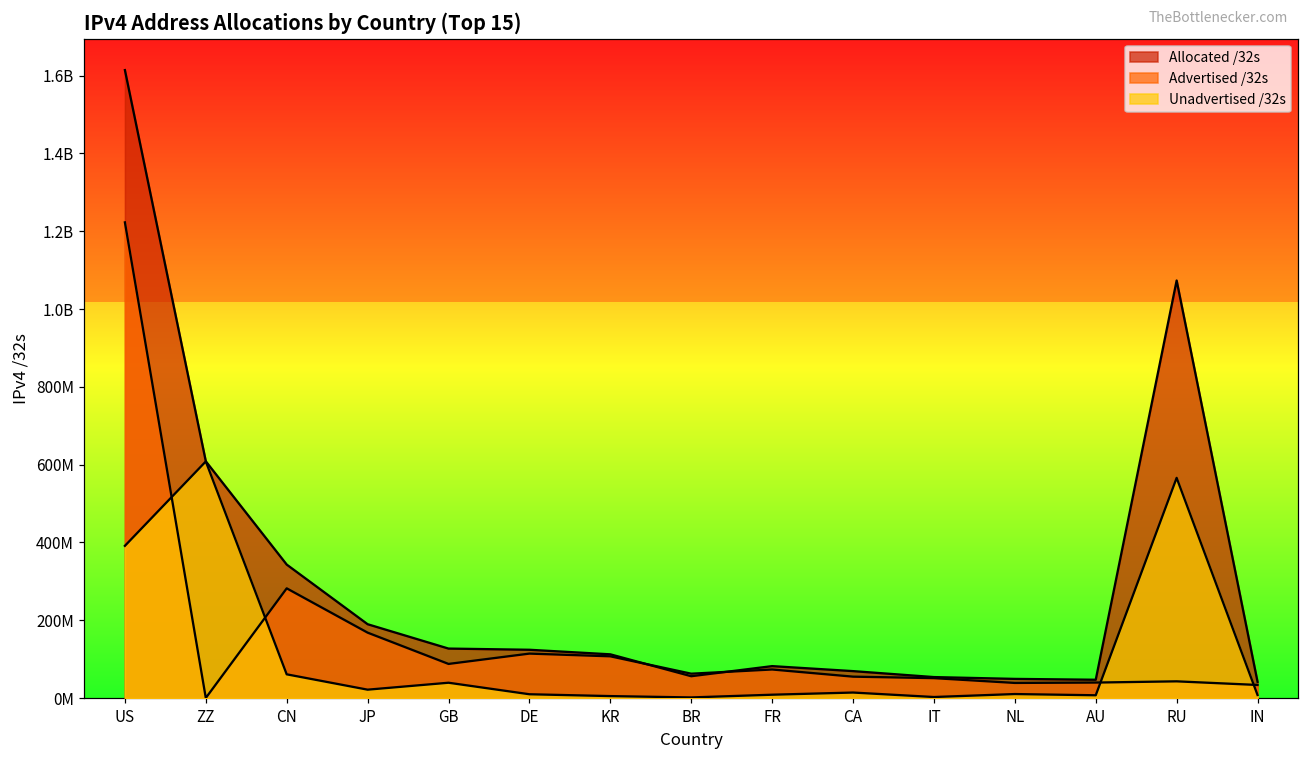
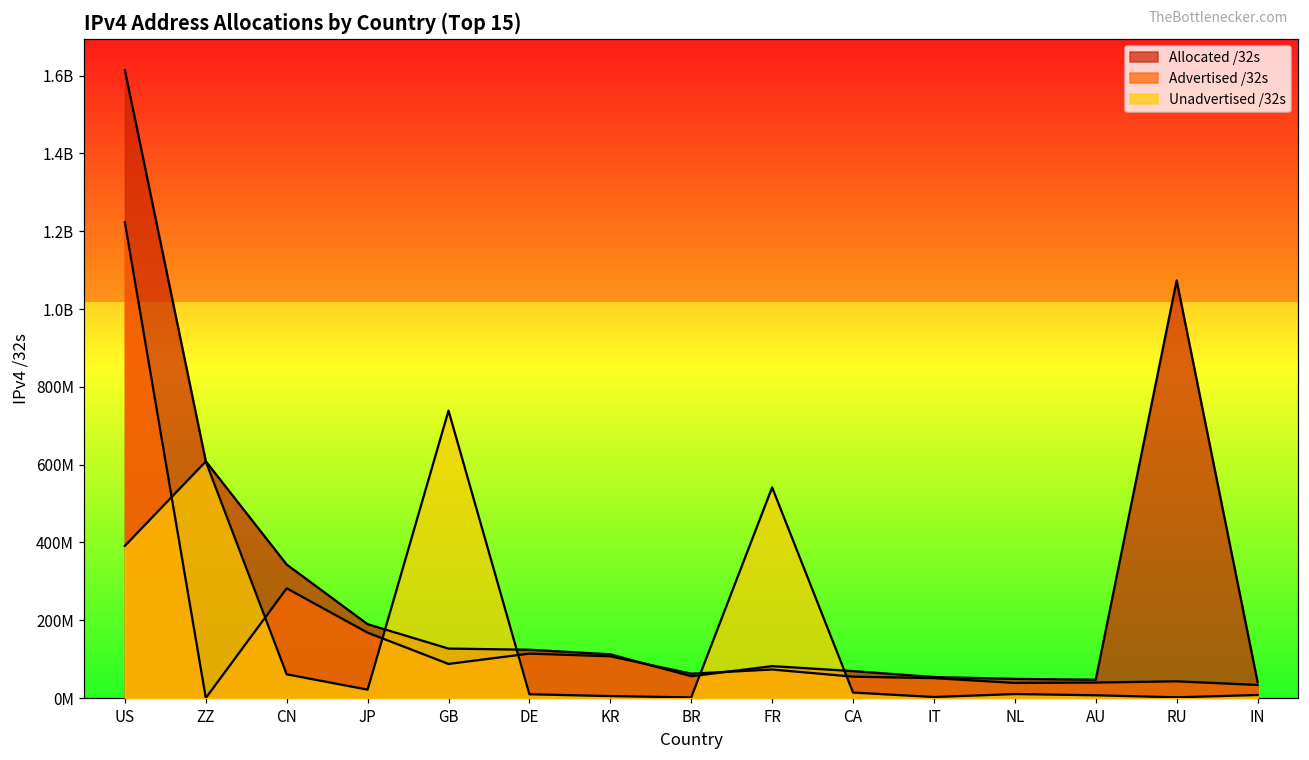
Unadvertised /32s, GB: 40000000 -> 740000000
Unadvertised /32s, FR: 10000000 -> 540000000
Unadvertised /32s, RU: 570000000 -> 0
